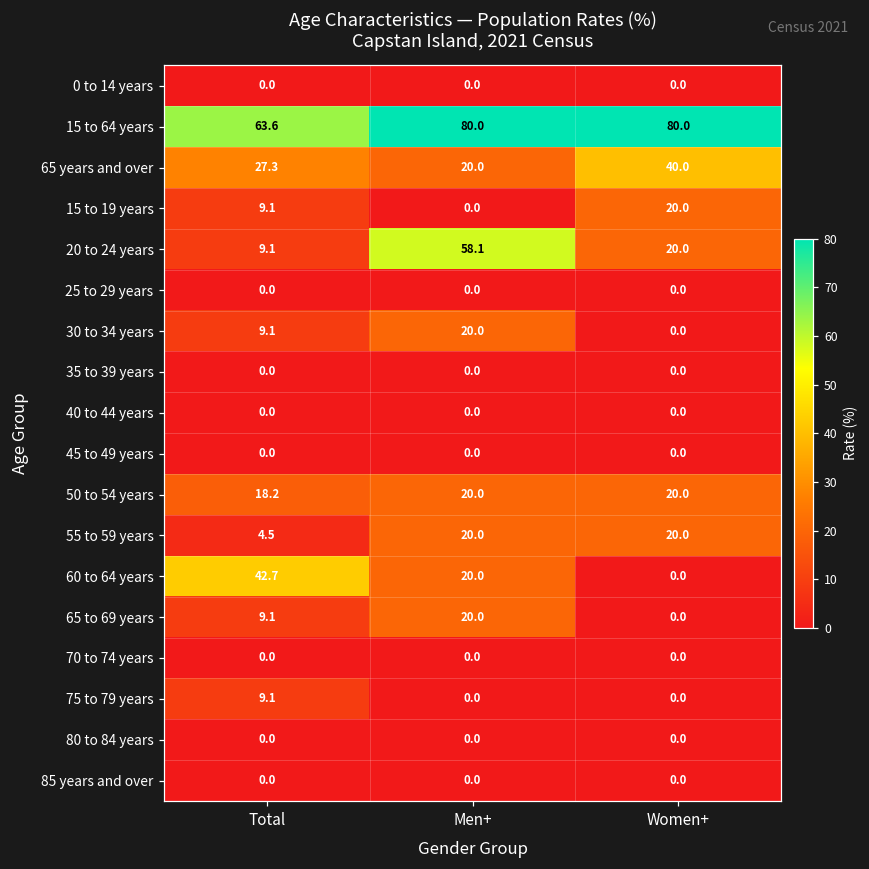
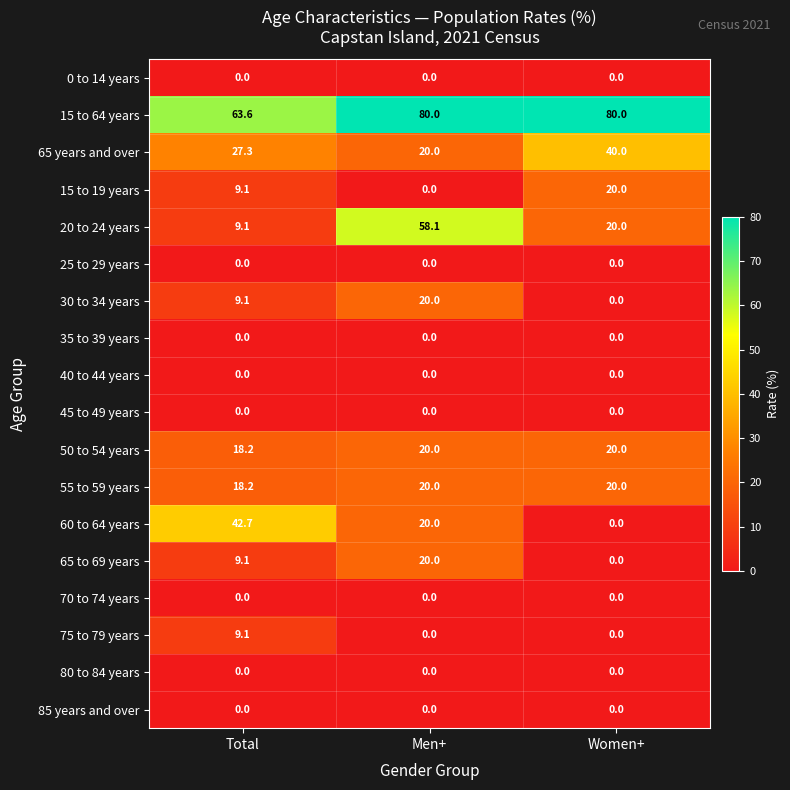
55 to 59 years, Total: 4.5 -> 18.2
